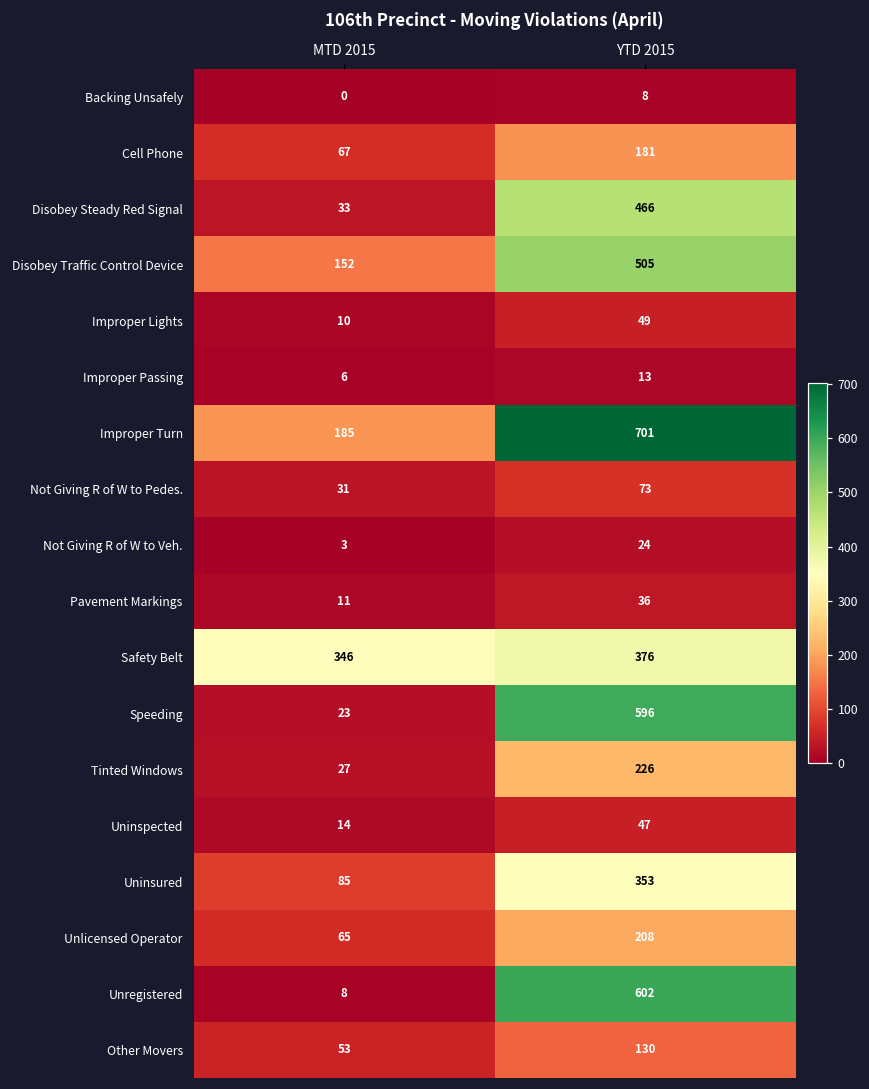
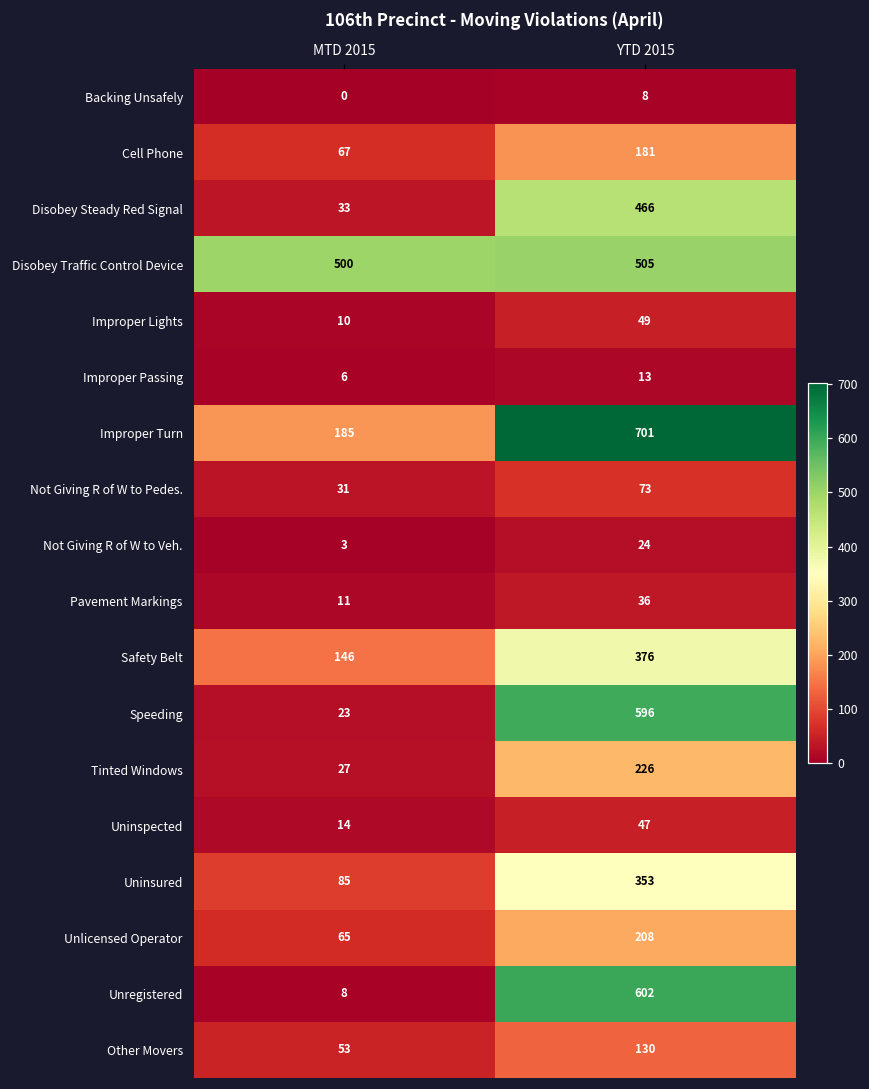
Disobey Traffic Control Device, MTD 2015: 152 -> 500
Safety Belt, MTD 2015: 346 -> 146
